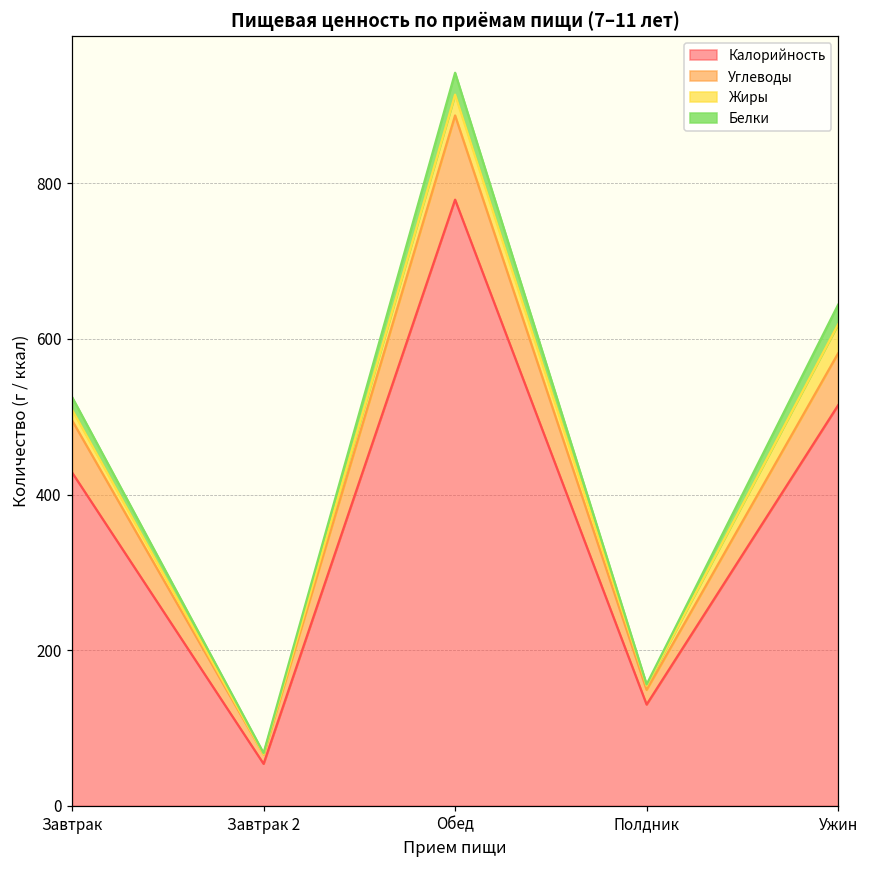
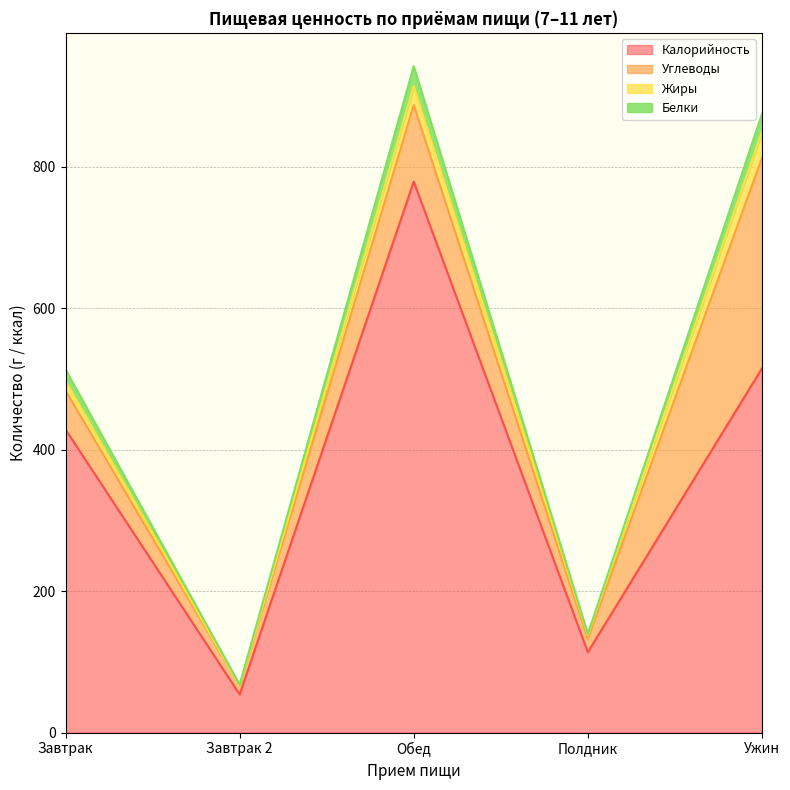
Углеводы, Завтрак: 70 -> 60
Калорийность, Полдник: 130 -> 110
Углеводы, Ужин: 70 -> 300
